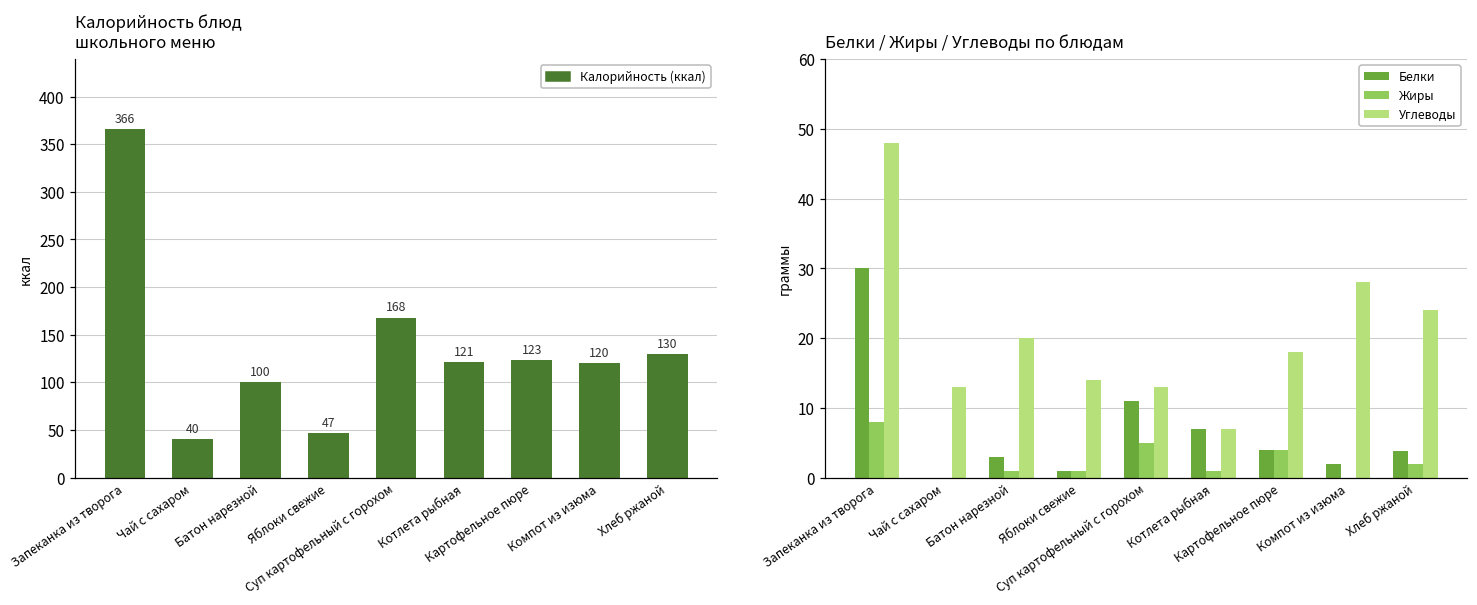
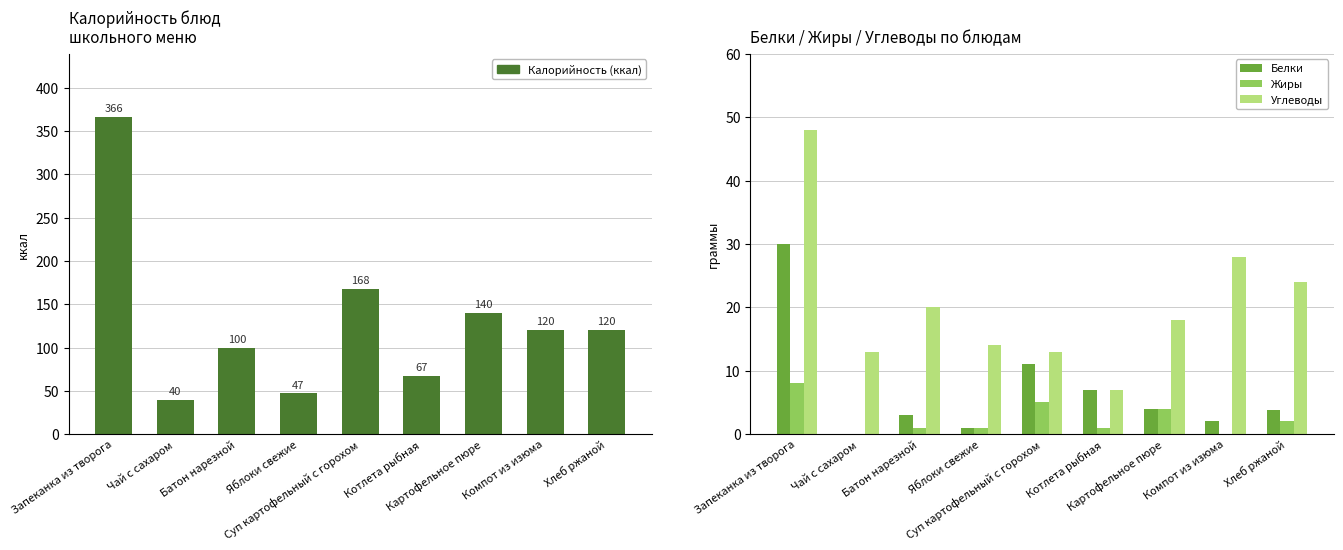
Калорийность блюд школьного меню, Котлета рыбная: 121 -> 67
Калорийность блюд школьного меню, Картофельное пюре: 123 -> 140
Калорийность блюд школьного меню, Хлеб ржаной: 130 -> 120
